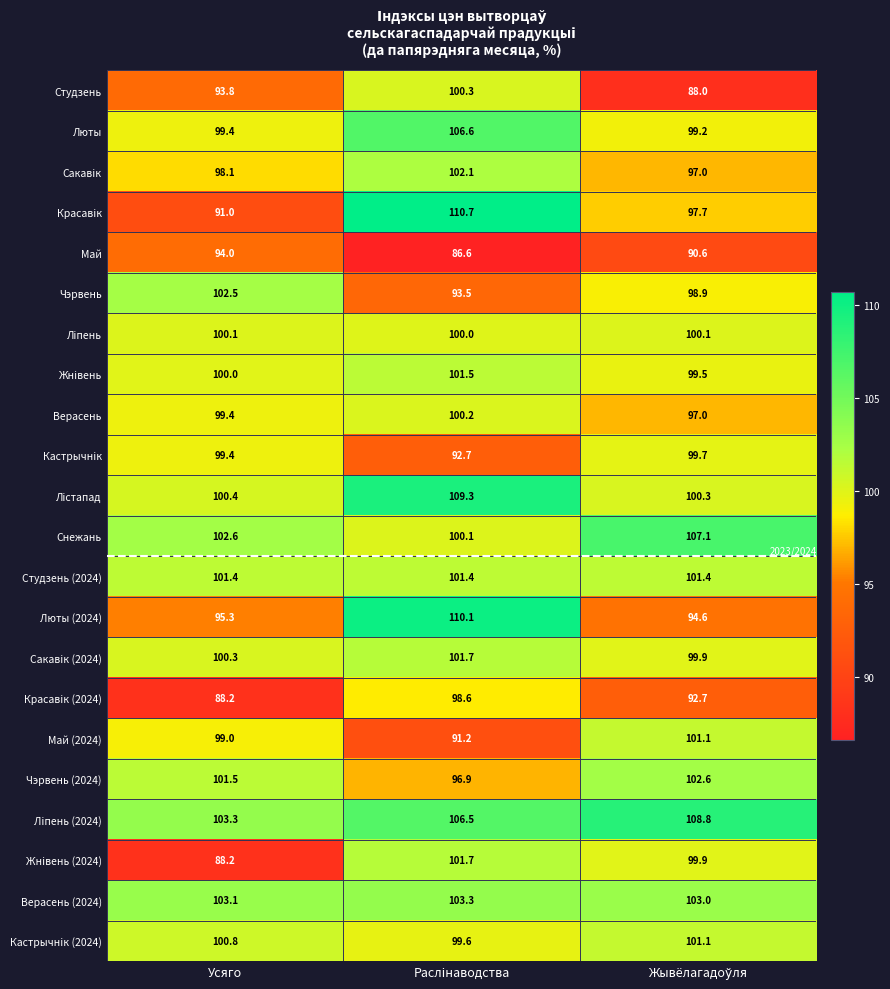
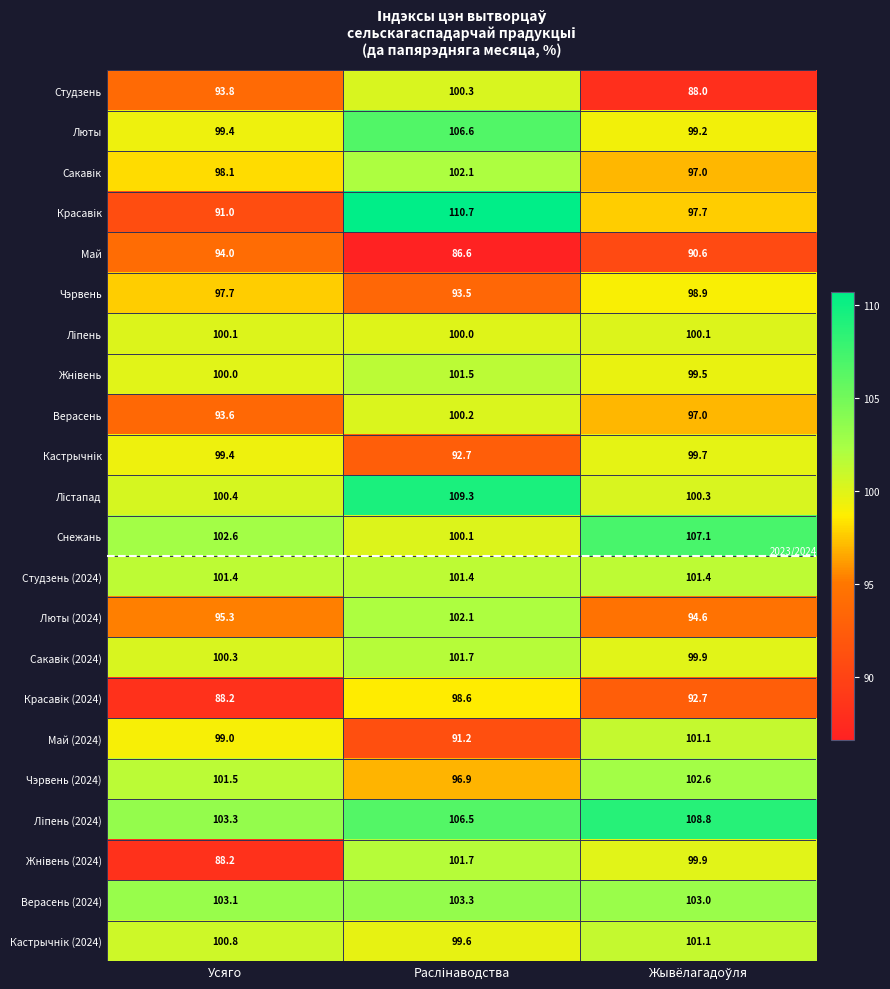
Чэрвень, Усяго: 102.5 -> 97.7
Верасень, Усяго: 99.4 -> 93.6
Люты (2024), Раслінаводства: 110.1 -> 102.1
